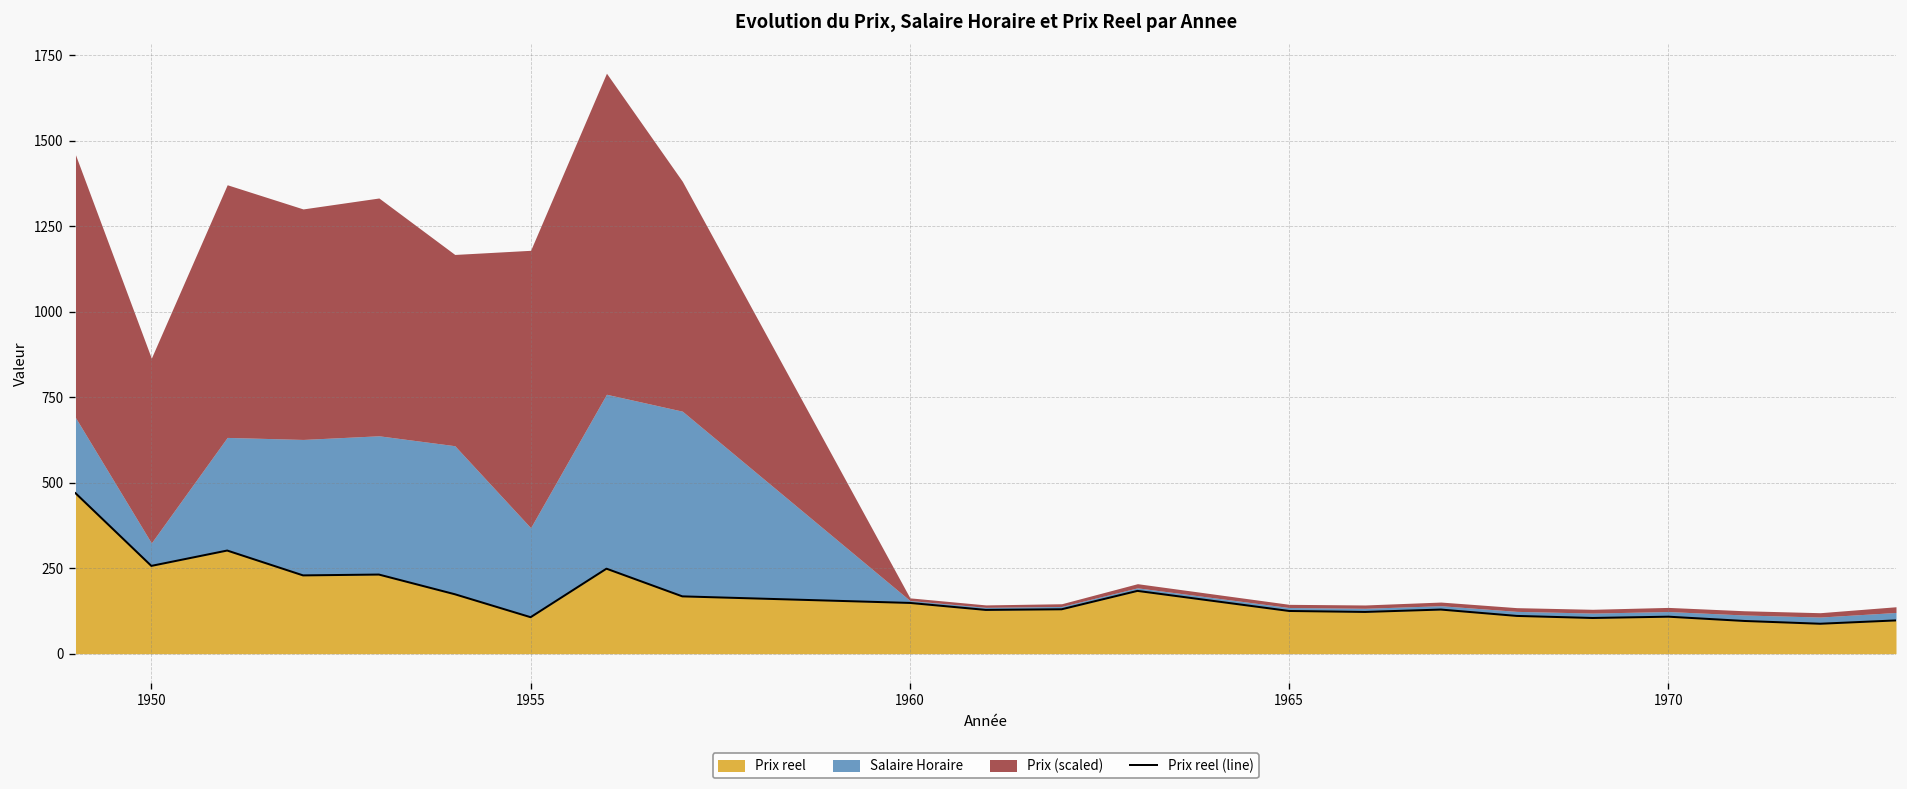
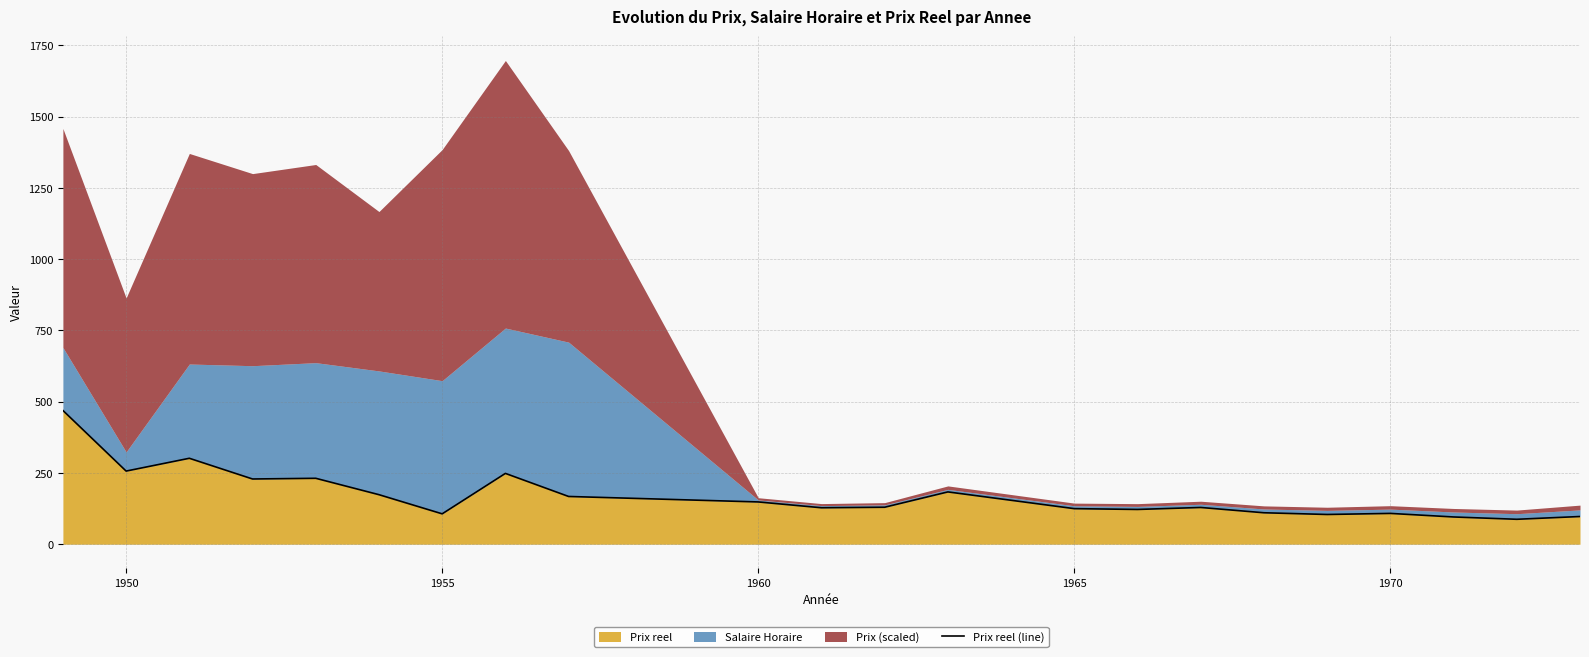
Salaire Horaire, 1955: 260 -> 470
